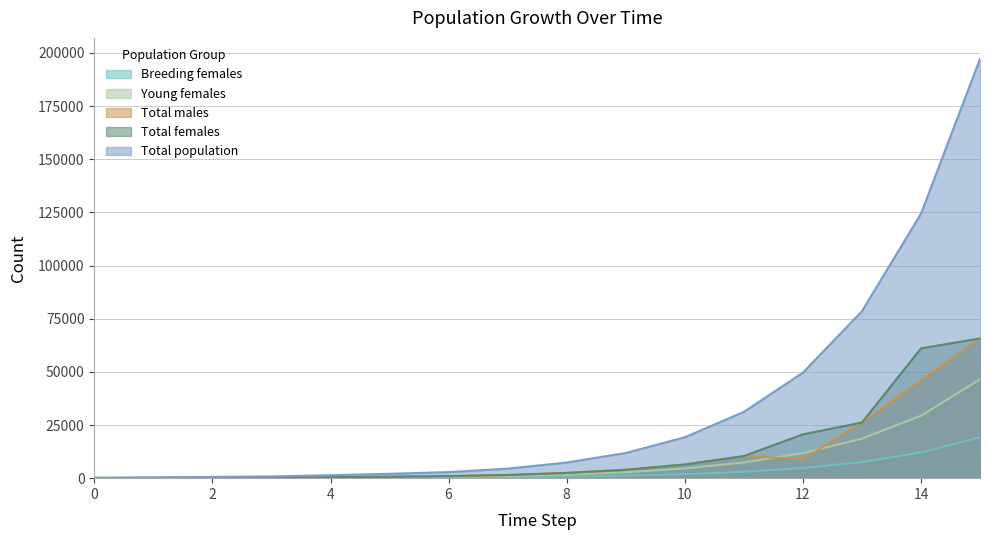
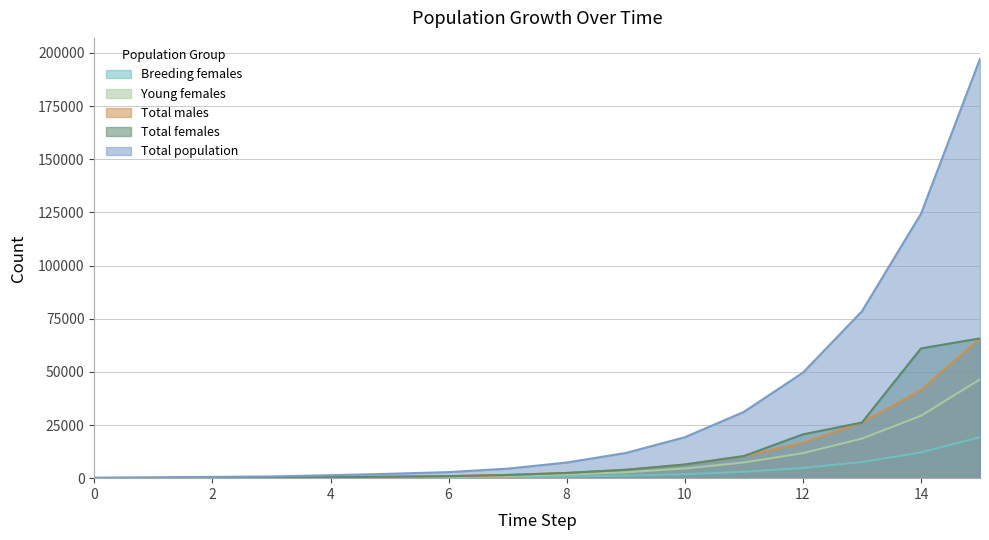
Total males, 12: 9000 -> 17000
Total males, 14: 46000 -> 41000
